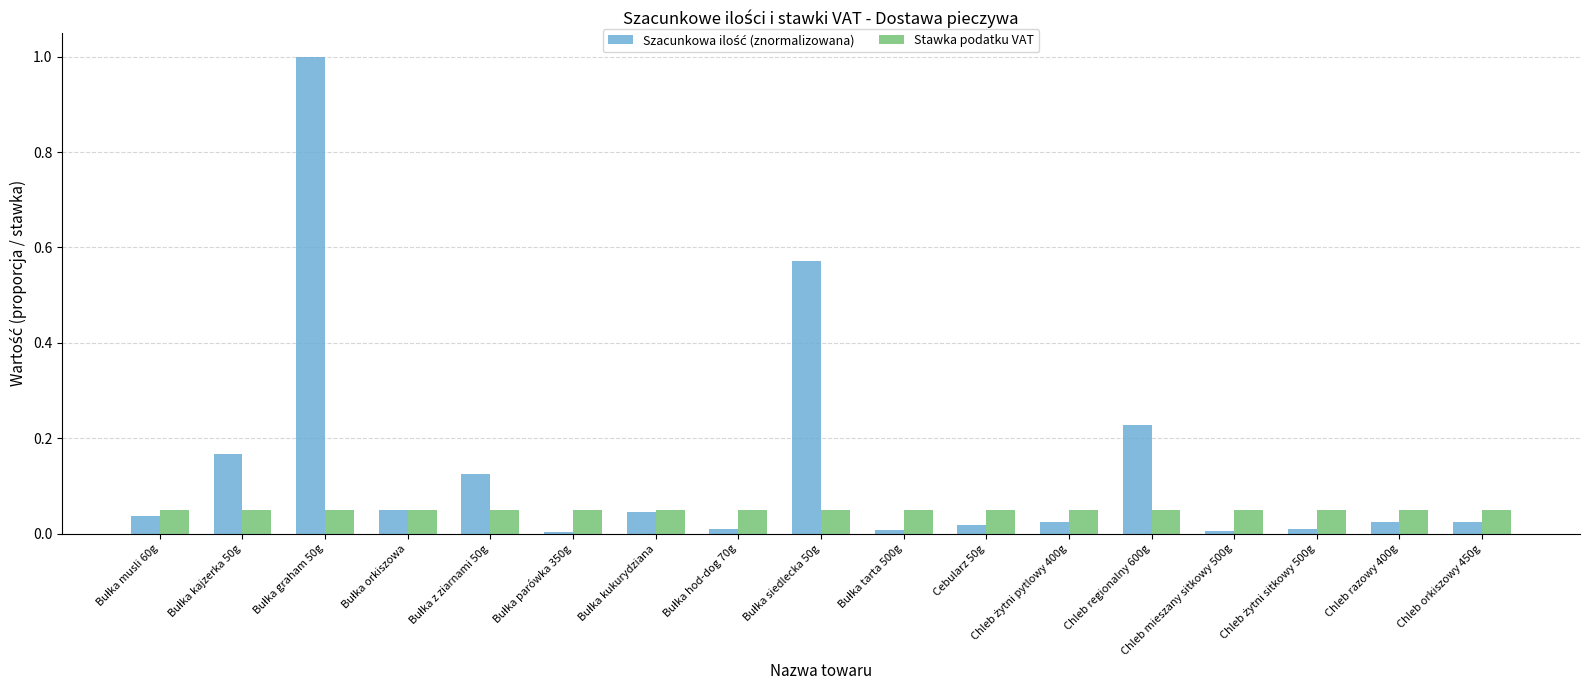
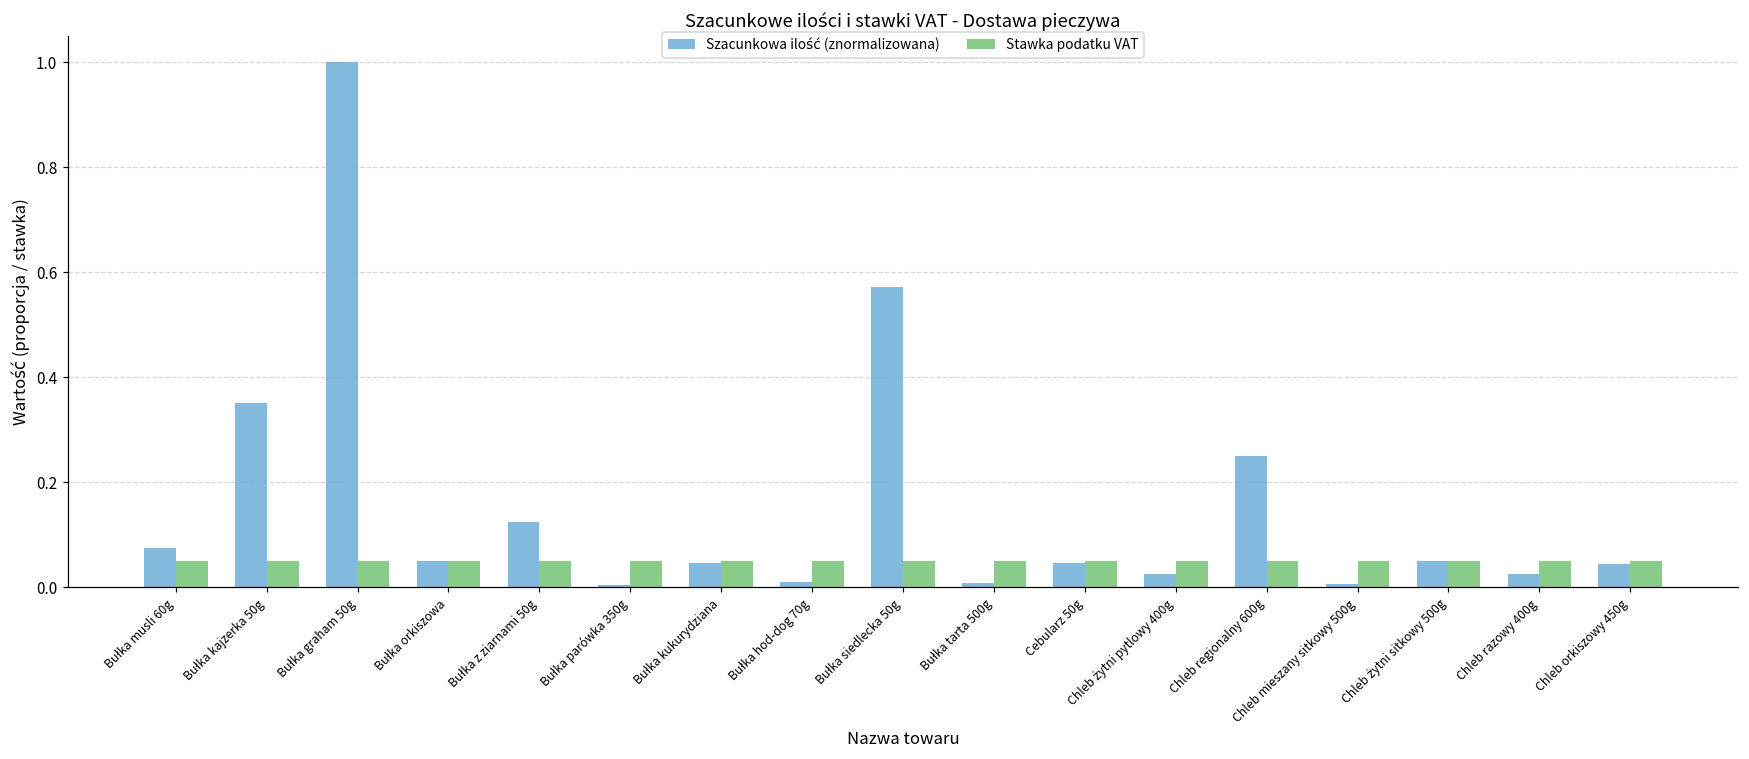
Szacunkowa ilość (znormalizowana), Bułka musli 60g: 0.04 -> 0.08
Szacunkowa ilość (znormalizowana), Bułka kajzerka 50g: 0.17 -> 0.35
Szacunkowa ilość (znormalizowana), Cebularz 50g: 0.02 -> 0.05
Szacunkowa ilość (znormalizowana), Chleb regionalny 600g: 0.23 -> 0.25
Szacunkowa ilość (znormalizowana), Chleb żytni sitkowy 500g: 0.01 -> 0.05
Szacunkowa ilość (znormalizowana), Chleb orkiszowy 450g: 0.03 -> 0.04
